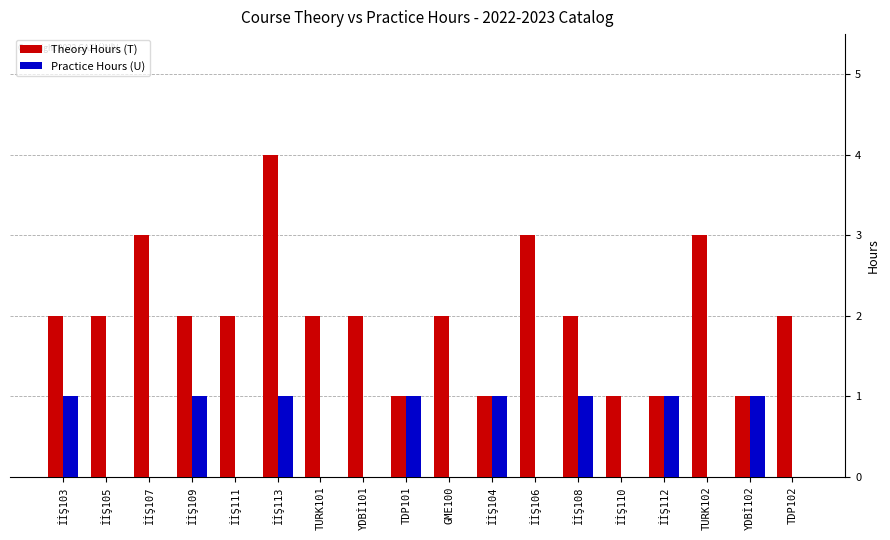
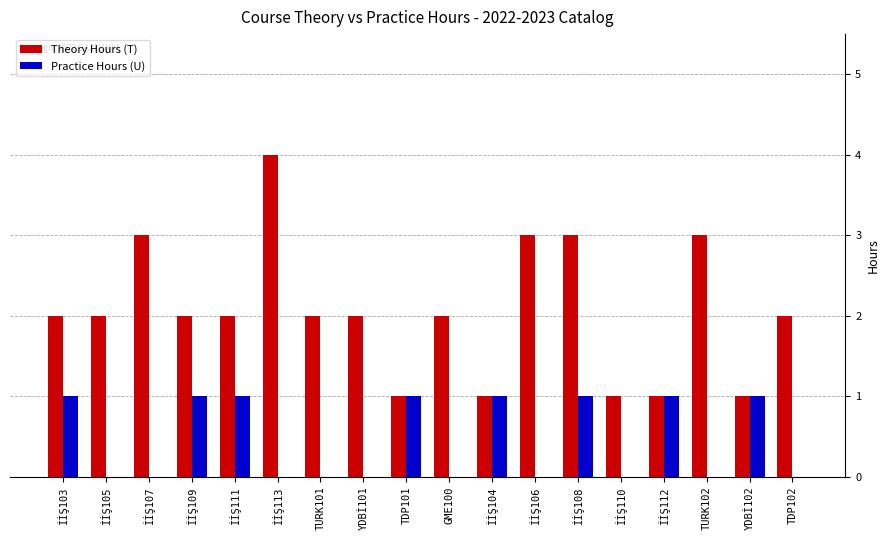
Practice Hours (U), İİŞ111: 0 -> 1
Practice Hours (U), İİŞ113: 1 -> 0
Theory Hours (T), İİŞ108: 2 -> 3
